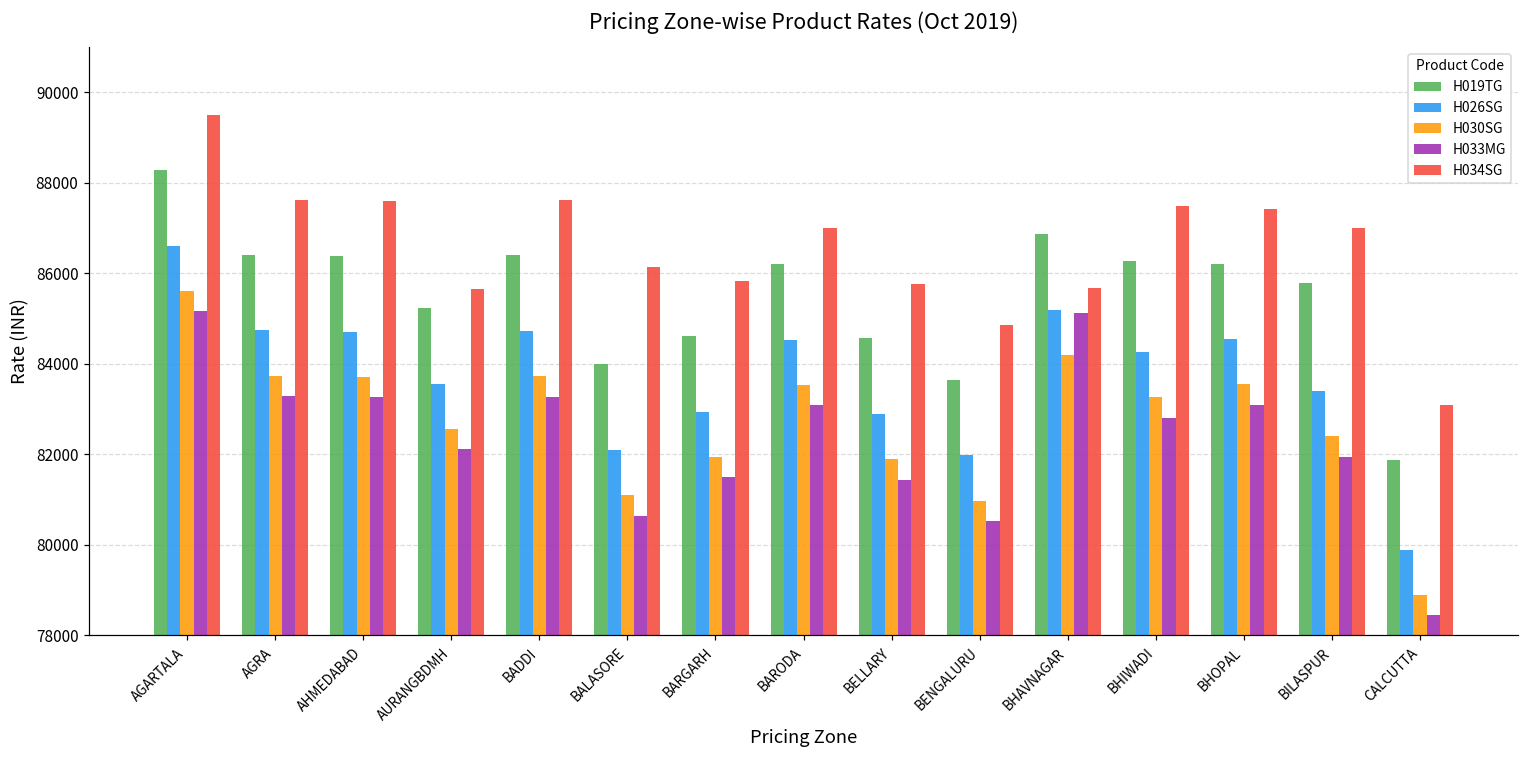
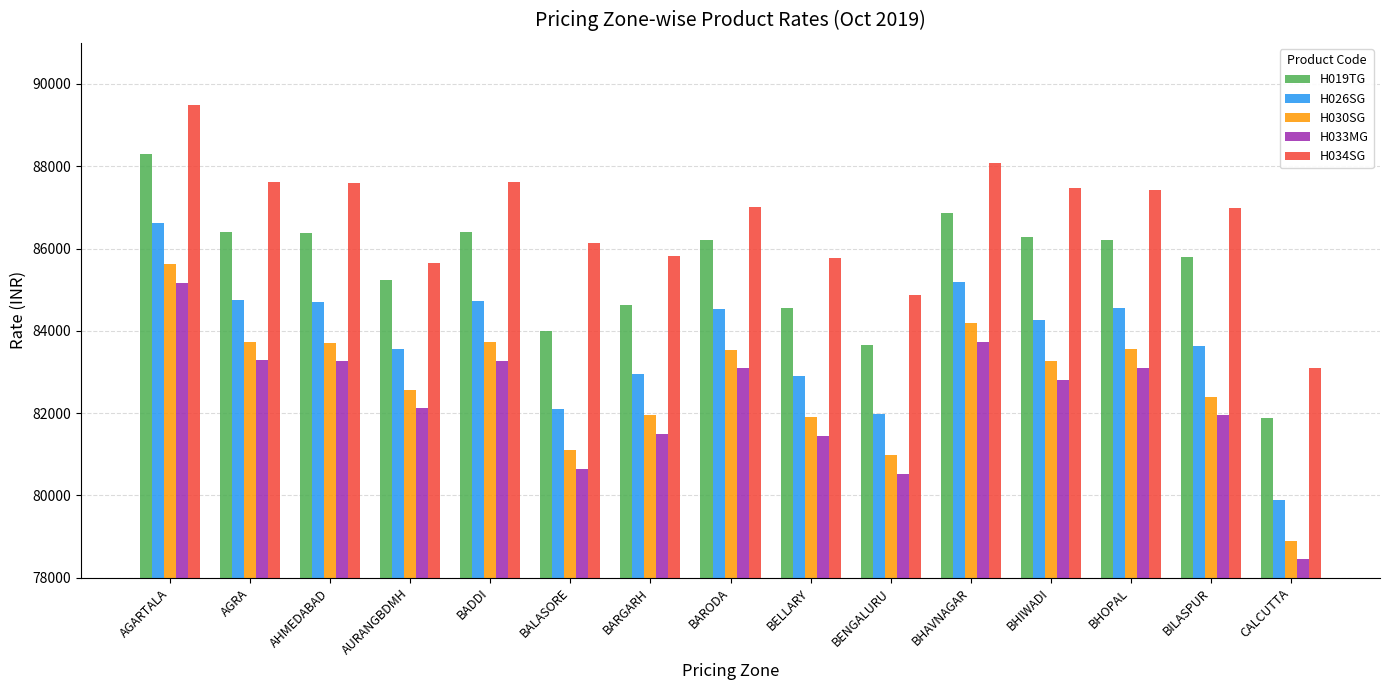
H033MG, BHAVNAGAR: 85100 -> 83700
H034SG, BHAVNAGAR: 85700 -> 88100
H026SG, BILASPUR: 83400 -> 83600
